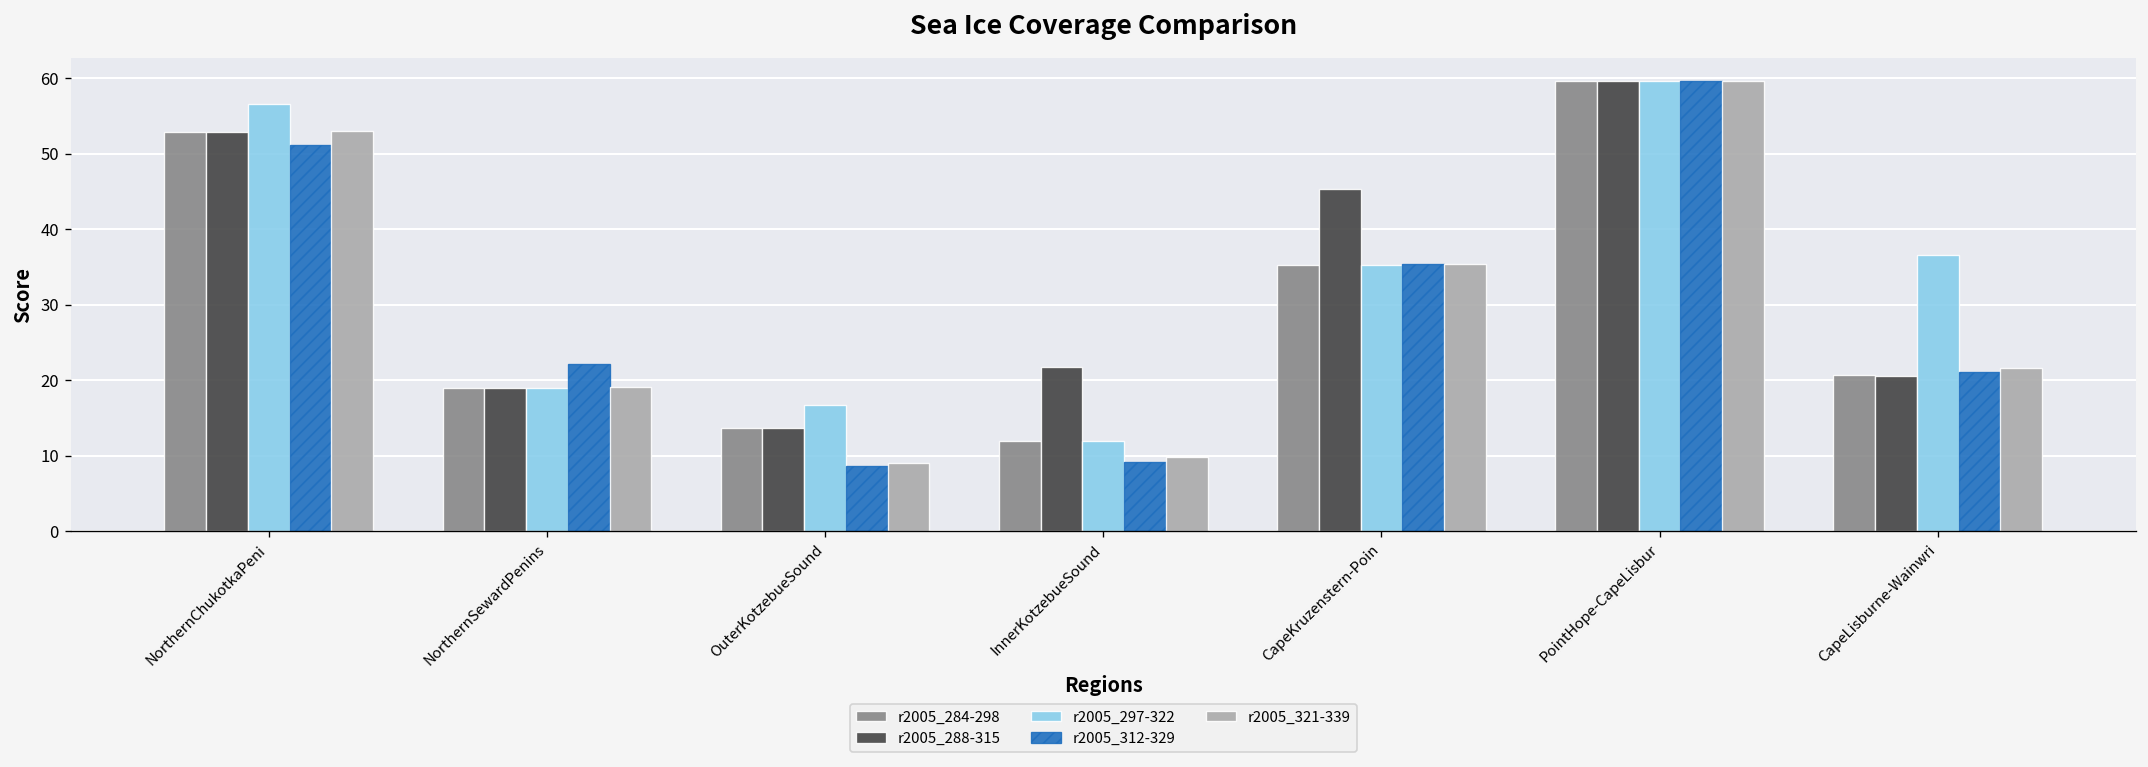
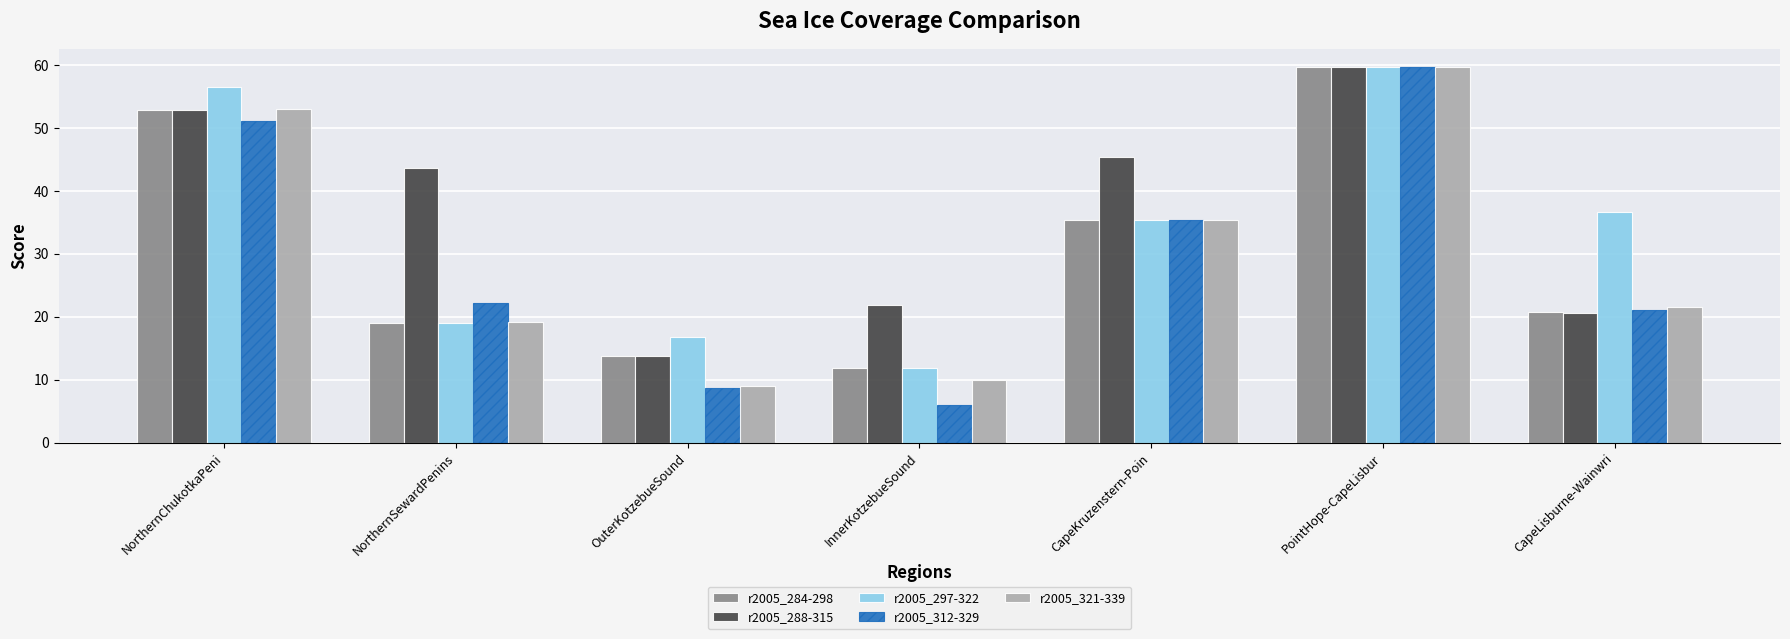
r2005_288-315, NorthernSewardPenins: 19 -> 44
r2005_312-329, InnerKotzebueSound: 9 -> 6
